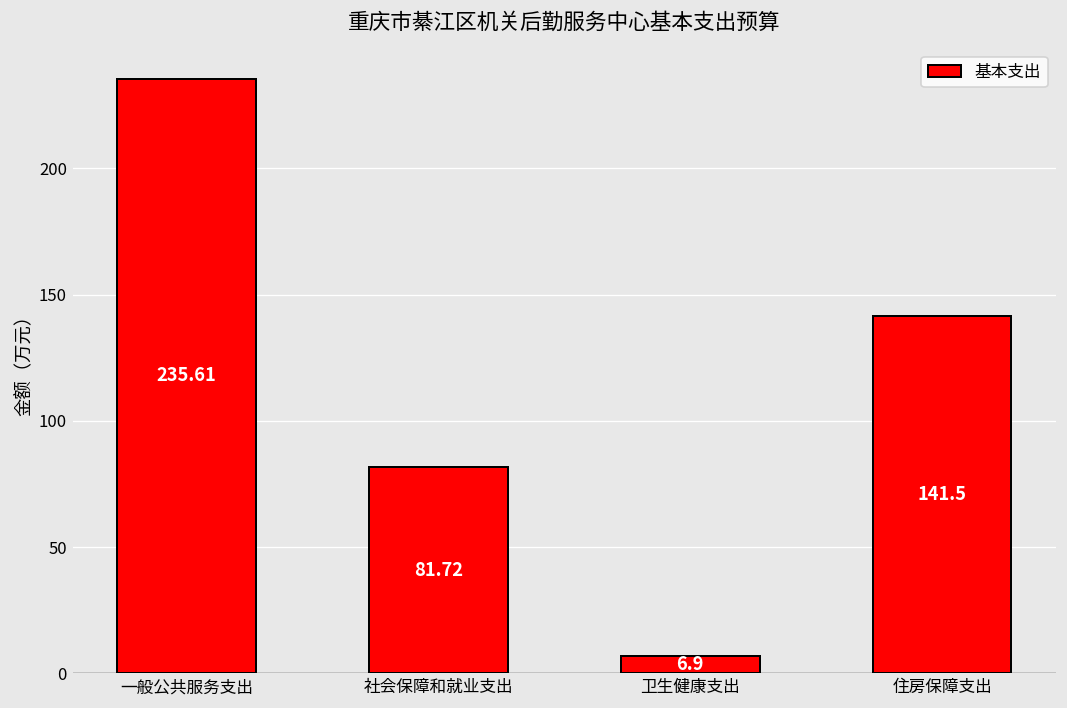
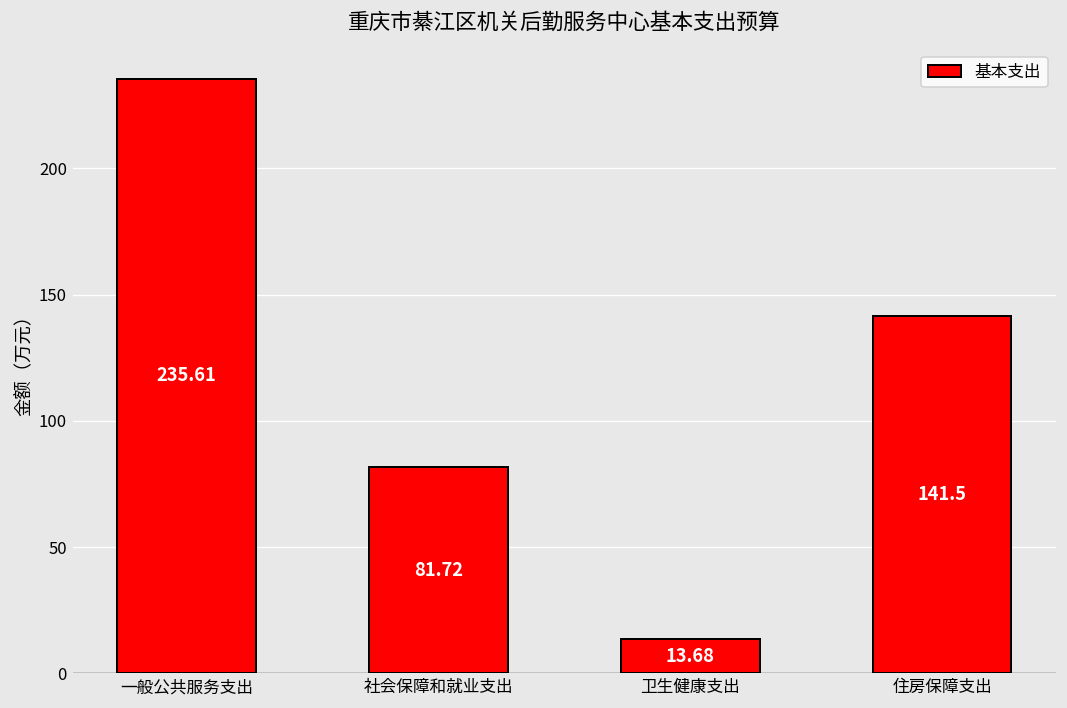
卫生健康支出: 6.9 -> 13.68
